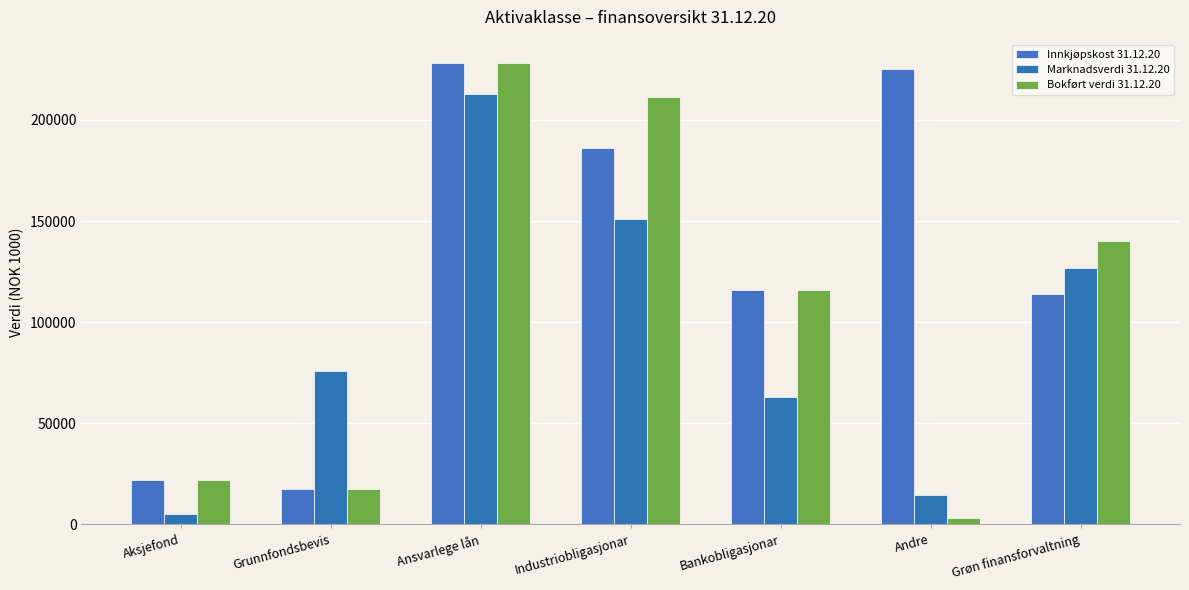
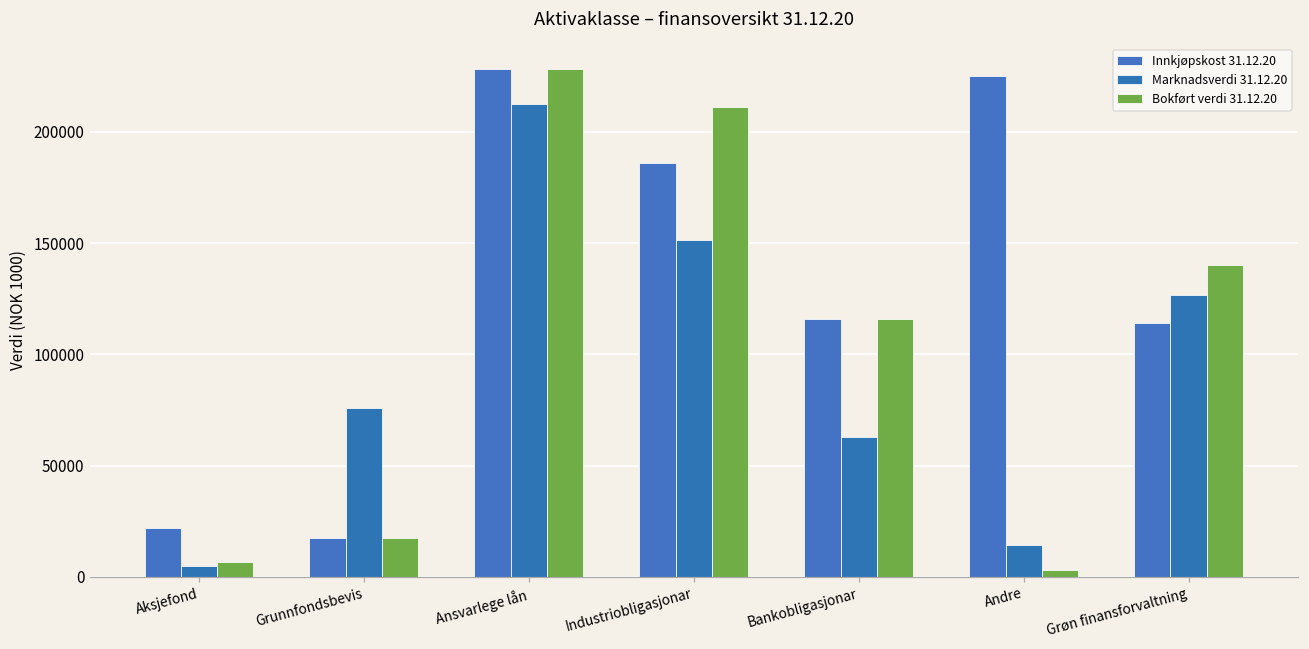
Bokført verdi 31.12.20, Aksjefond: 22000 -> 7000
